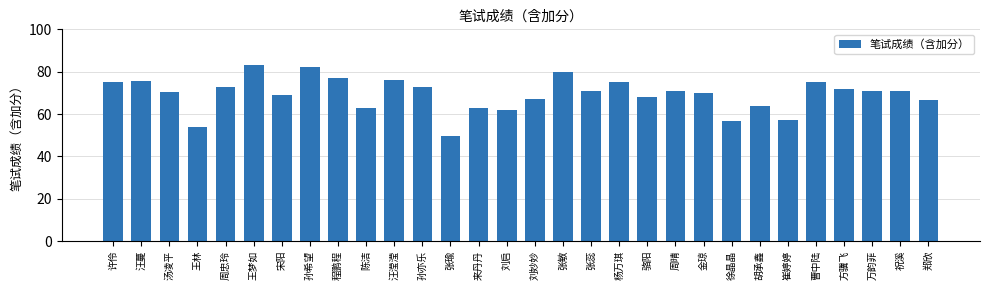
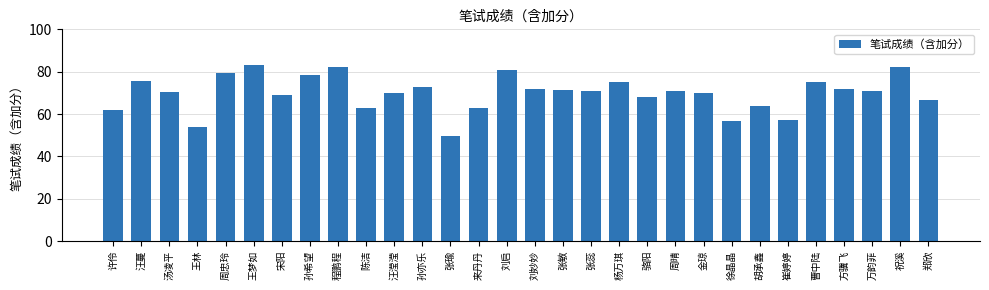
许伶: 75 -> 62
周忠玲: 73 -> 80
孙希望: 82 -> 78
程鹏程: 77 -> 82
汪滢滢: 76 -> 70
刘启: 62 -> 81
刘妙妙: 67 -> 72
张敏: 80 -> 71
祝溪: 71 -> 82
